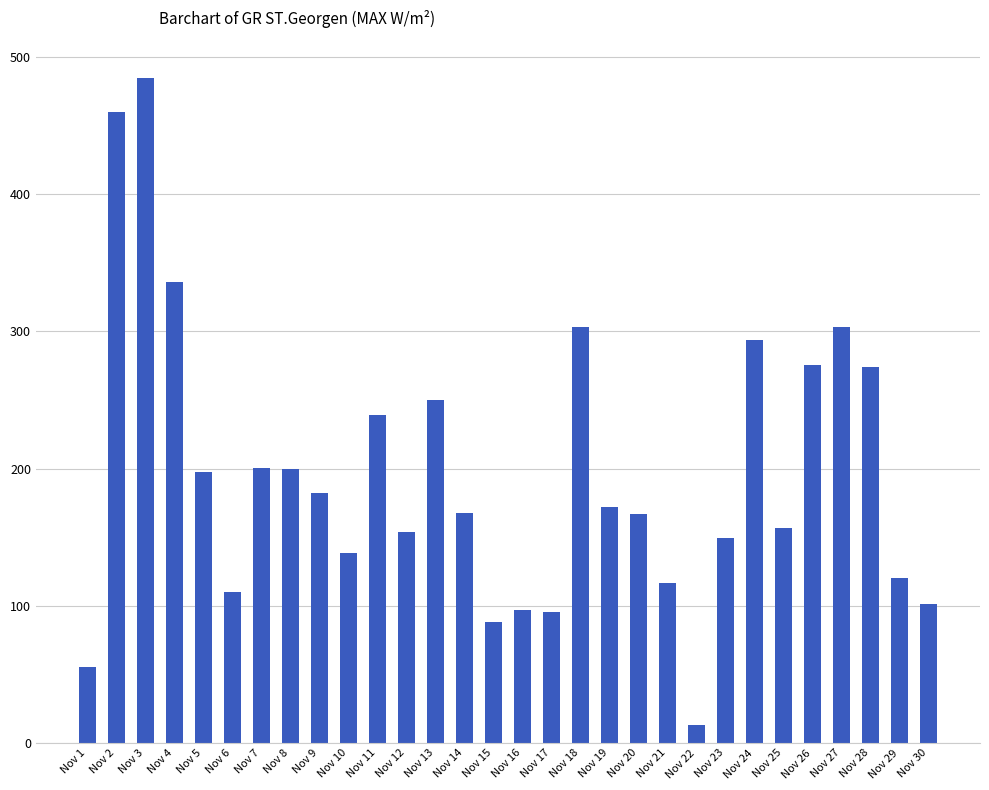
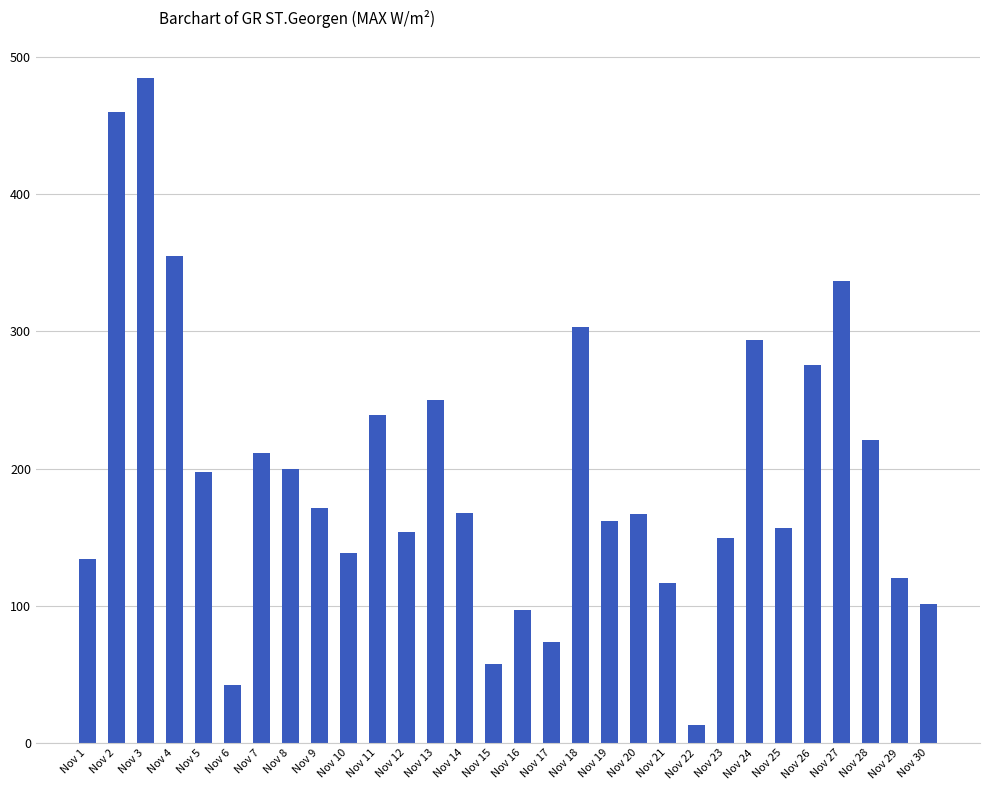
Nov 1: 56 -> 134
Nov 4: 336 -> 355
Nov 6: 110 -> 43
Nov 7: 200 -> 212
Nov 9: 182 -> 171
Nov 15: 88 -> 58
Nov 17: 96 -> 73
Nov 19: 172 -> 162
Nov 27: 303 -> 337
Nov 28: 274 -> 221
